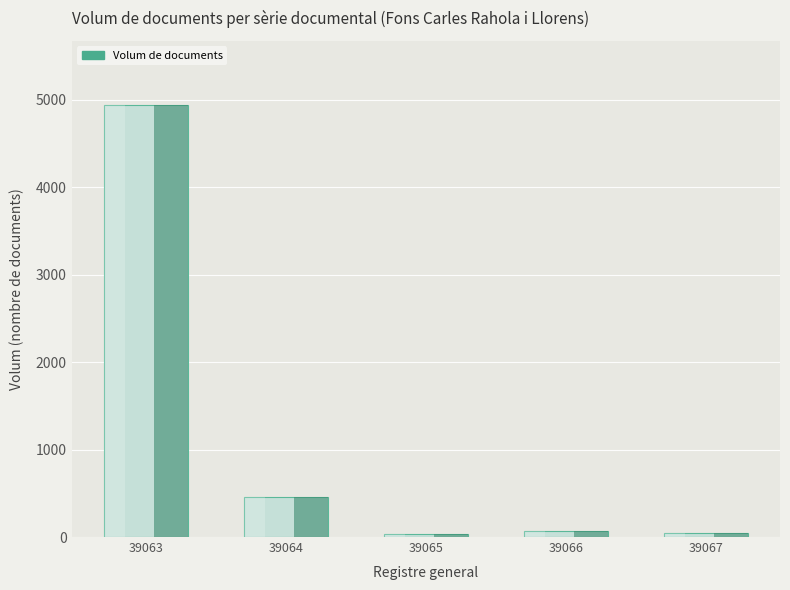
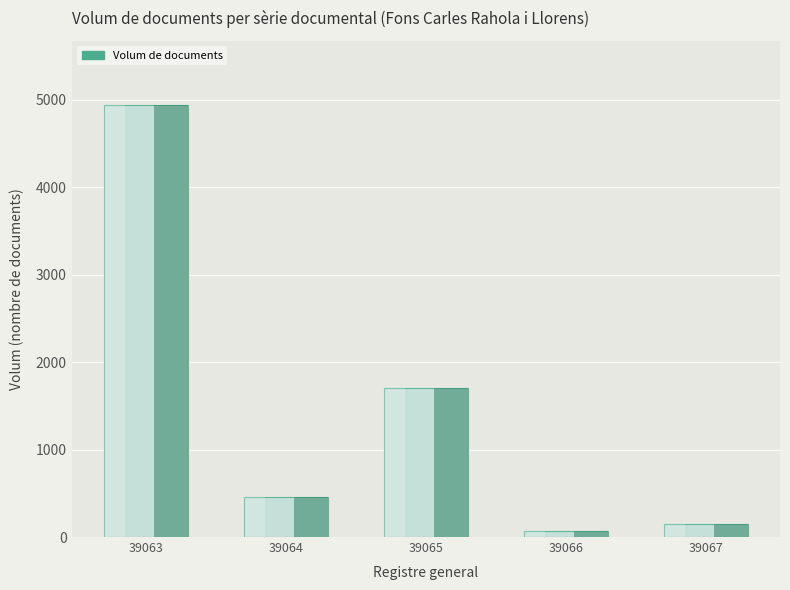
39065: 0 -> 1700
39067: 0 -> 100
